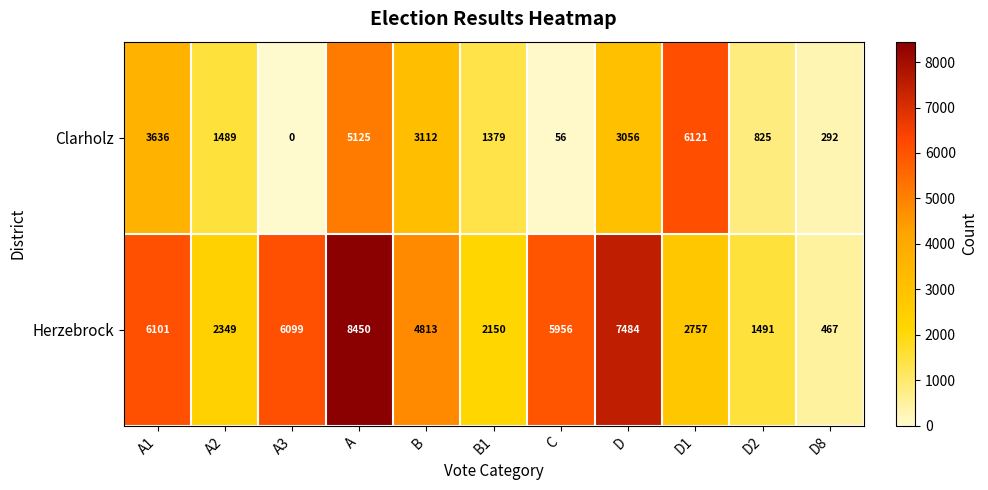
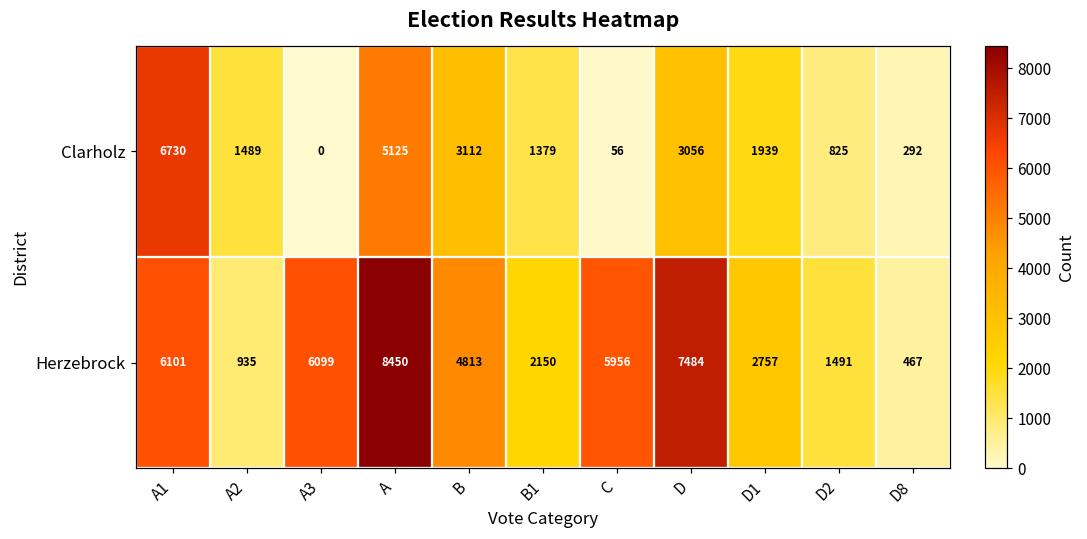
Clarholz, A1: 3636 -> 6730
Clarholz, D1: 6121 -> 1939
Herzebrock, A2: 2349 -> 935
